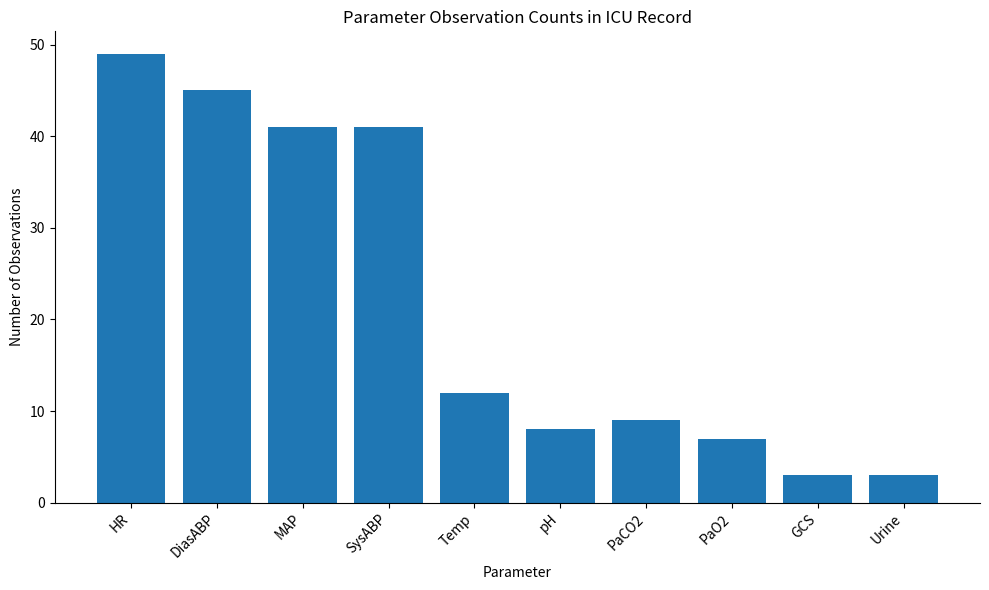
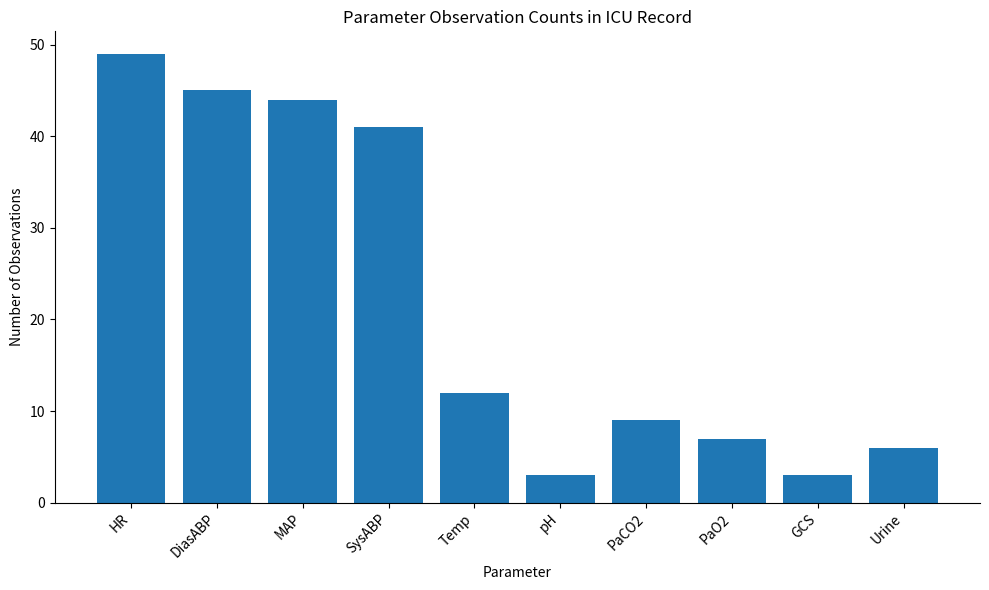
MAP: 41 -> 44
pH: 8 -> 3
Urine: 3 -> 6
